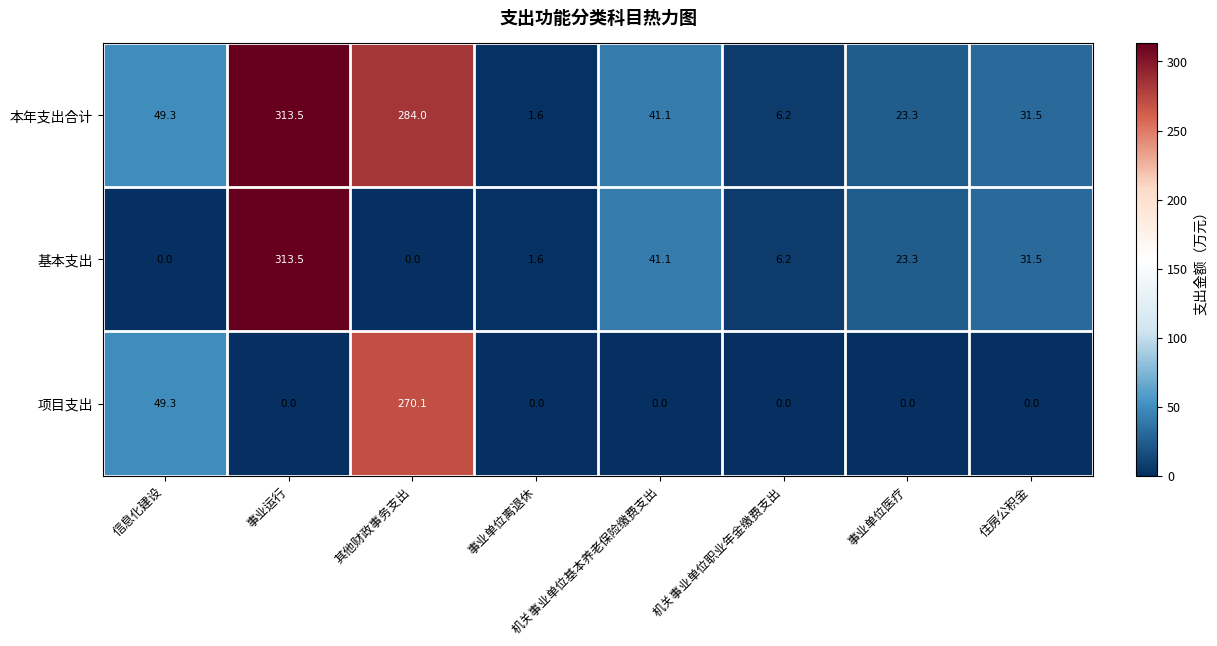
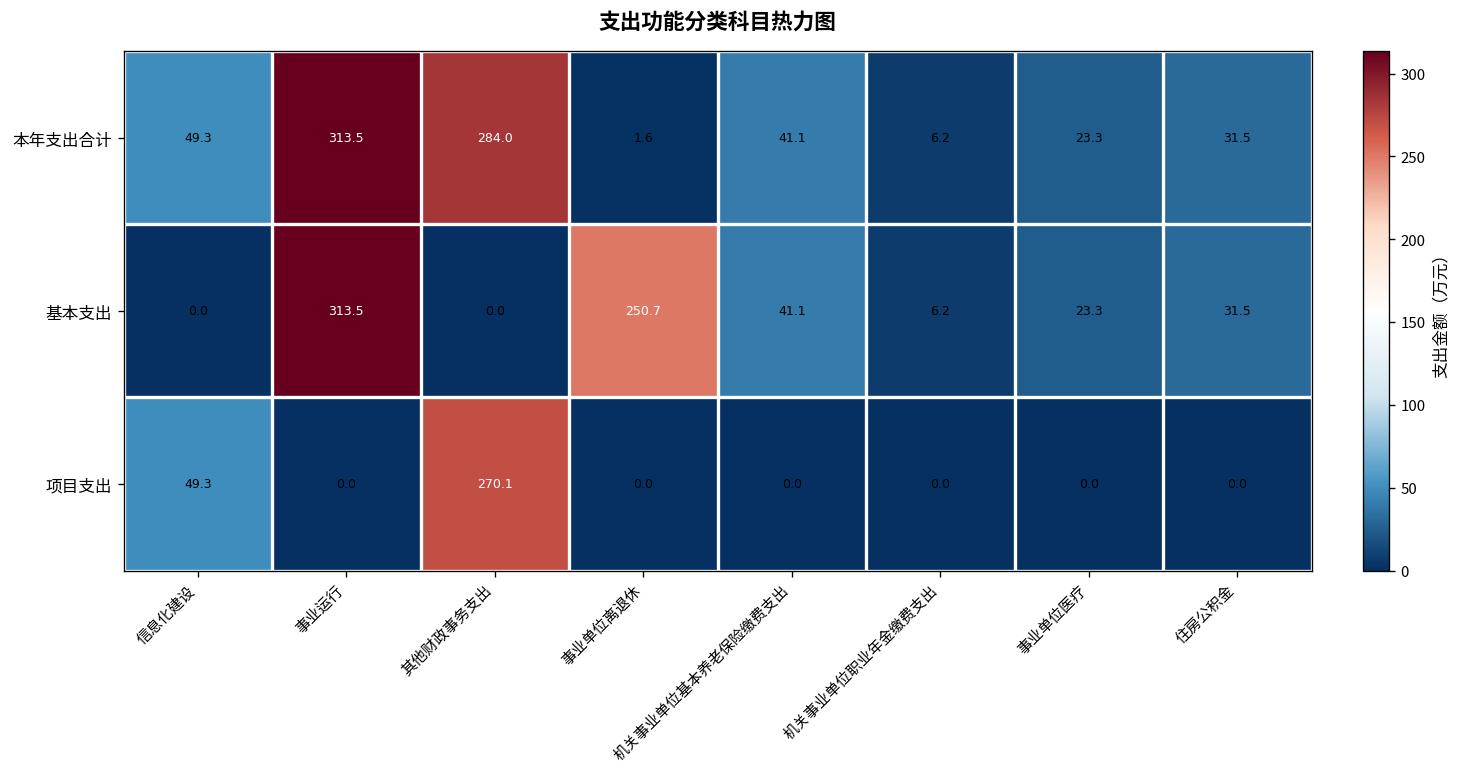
基本支出, 事业单位离退休: 1.6 -> 250.7
